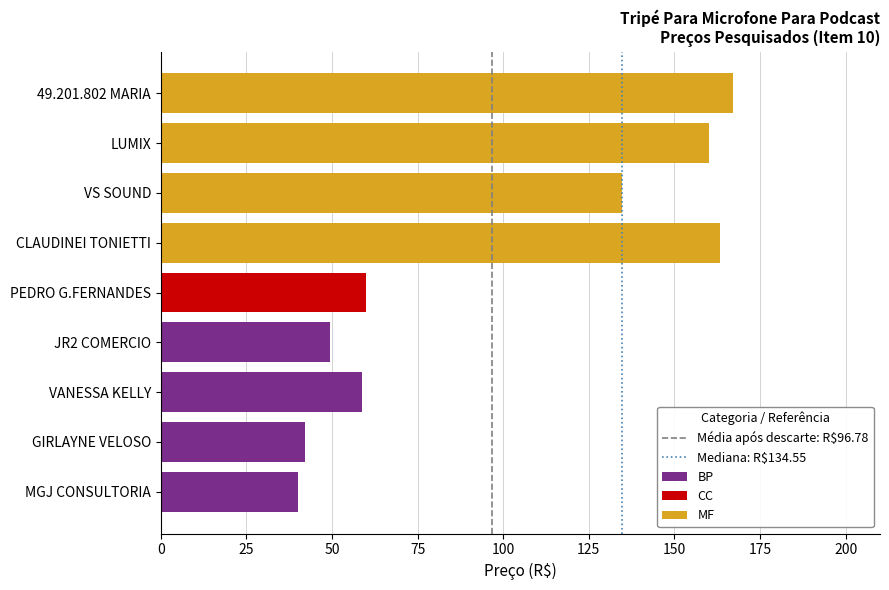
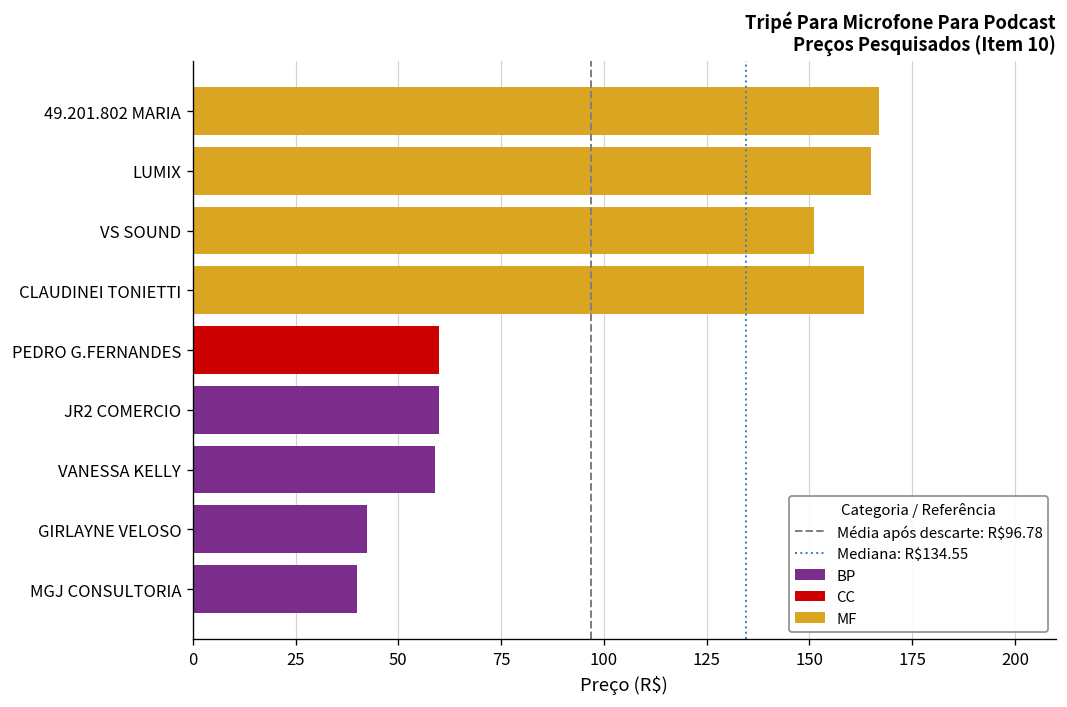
MF, LUMIX: 160 -> 165
MF, VS SOUND: 135 -> 151
BP, JR2 COMERCIO: 49 -> 60
